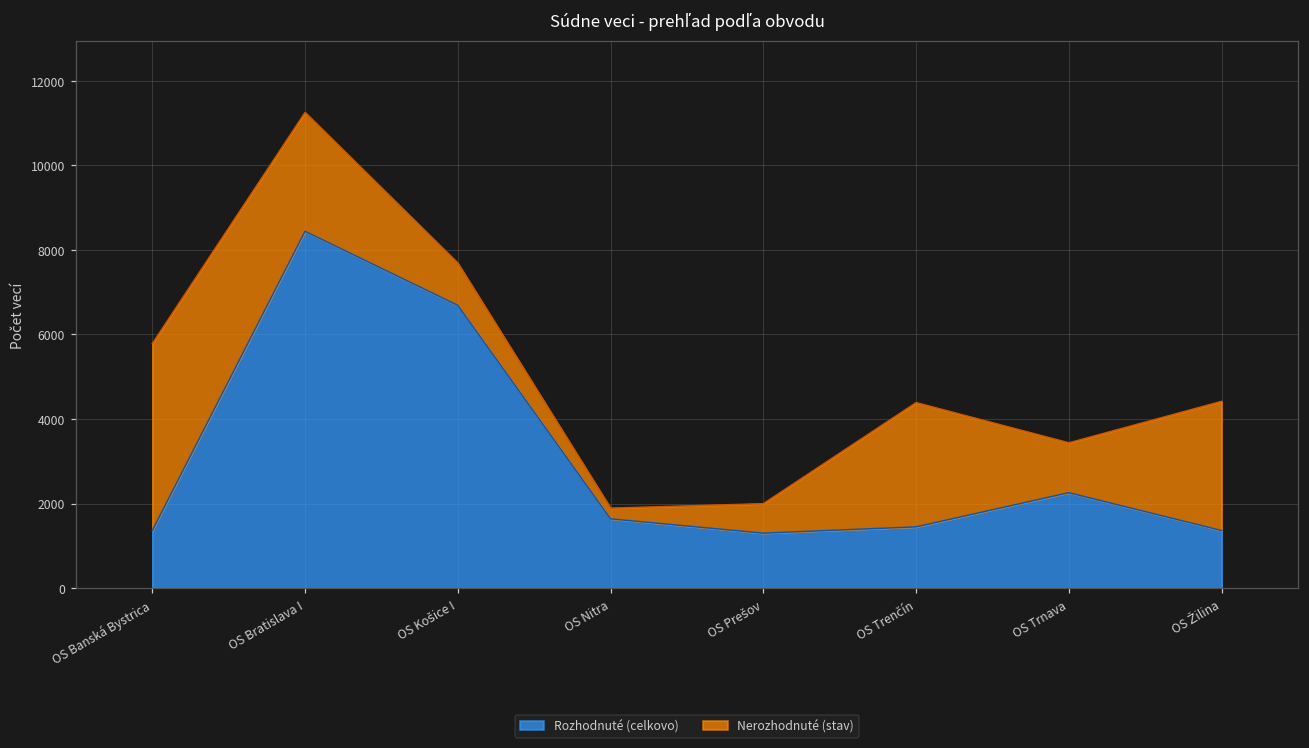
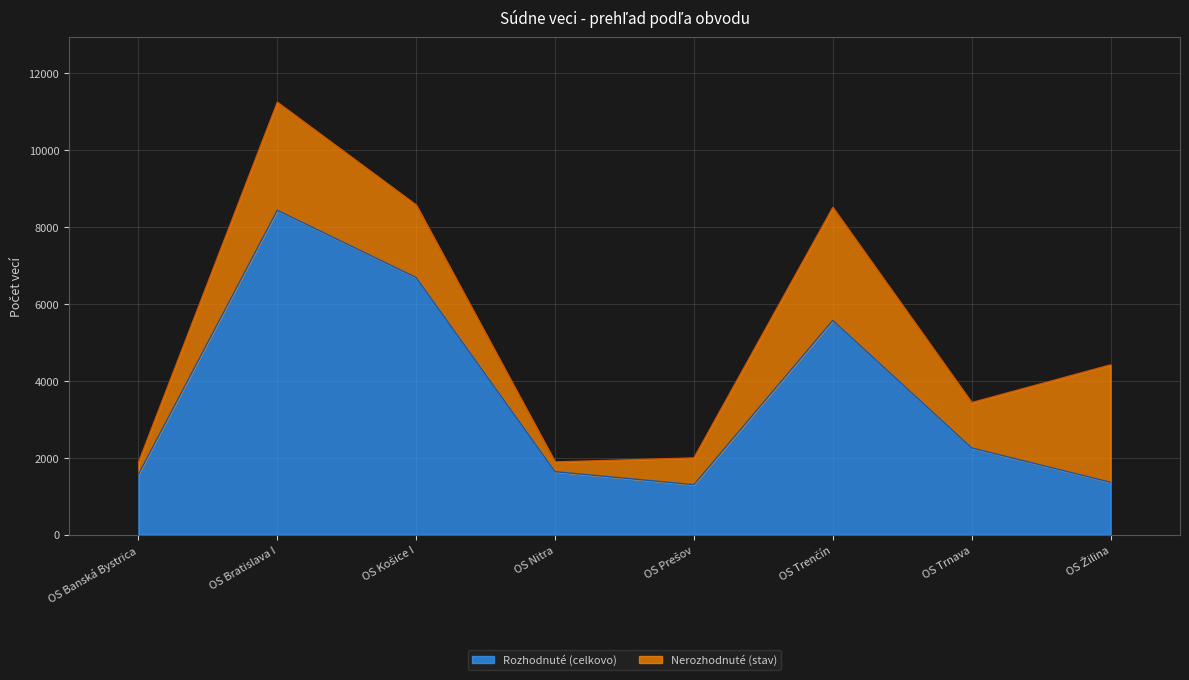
Rozhodnuté (celkovo), OS Banská Bystrica: 1400 -> 1600
Nerozhodnuté (stav), OS Banská Bystrica: 4400 -> 300
Nerozhodnuté (stav), OS Košice I: 1000 -> 1900
Rozhodnuté (celkovo), OS Trenčín: 1400 -> 5600
